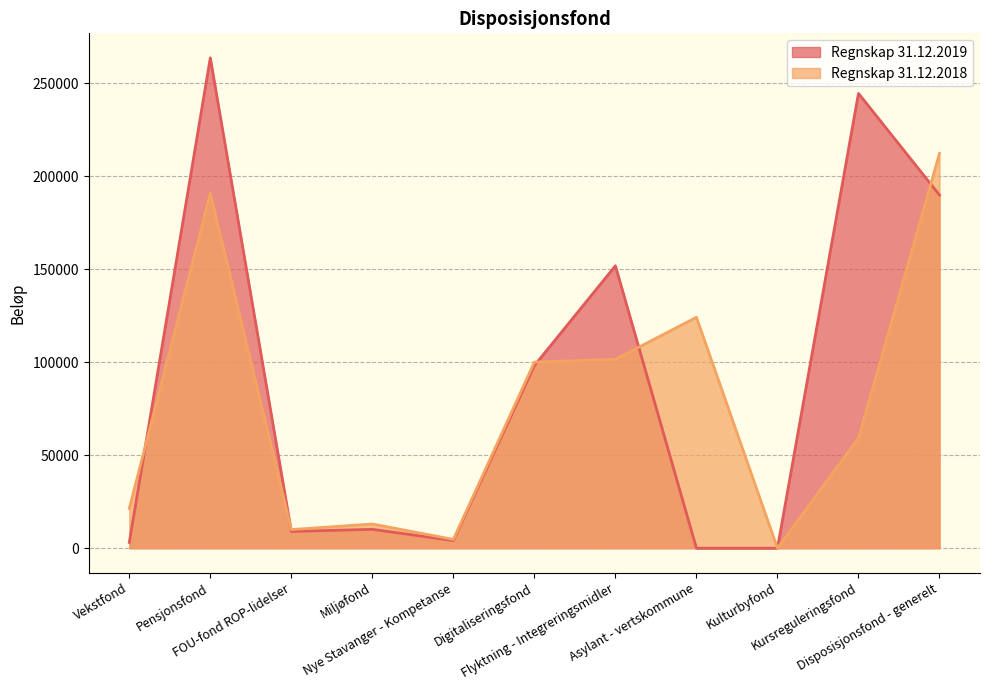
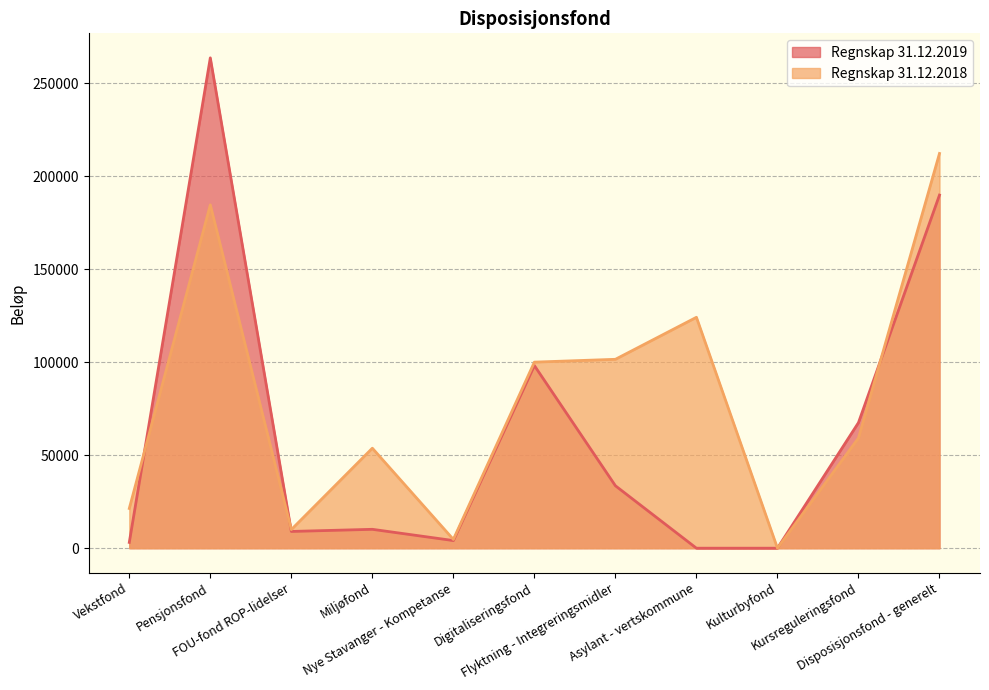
Regnskap 31.12.2018, Pensjonsfond: 191000 -> 185000
Regnskap 31.12.2018, Miljøfond: 13000 -> 54000
Regnskap 31.12.2019, Flyktning - Integreringsmidler: 152000 -> 34000
Regnskap 31.12.2019, Kursreguleringsfond: 244000 -> 67000
